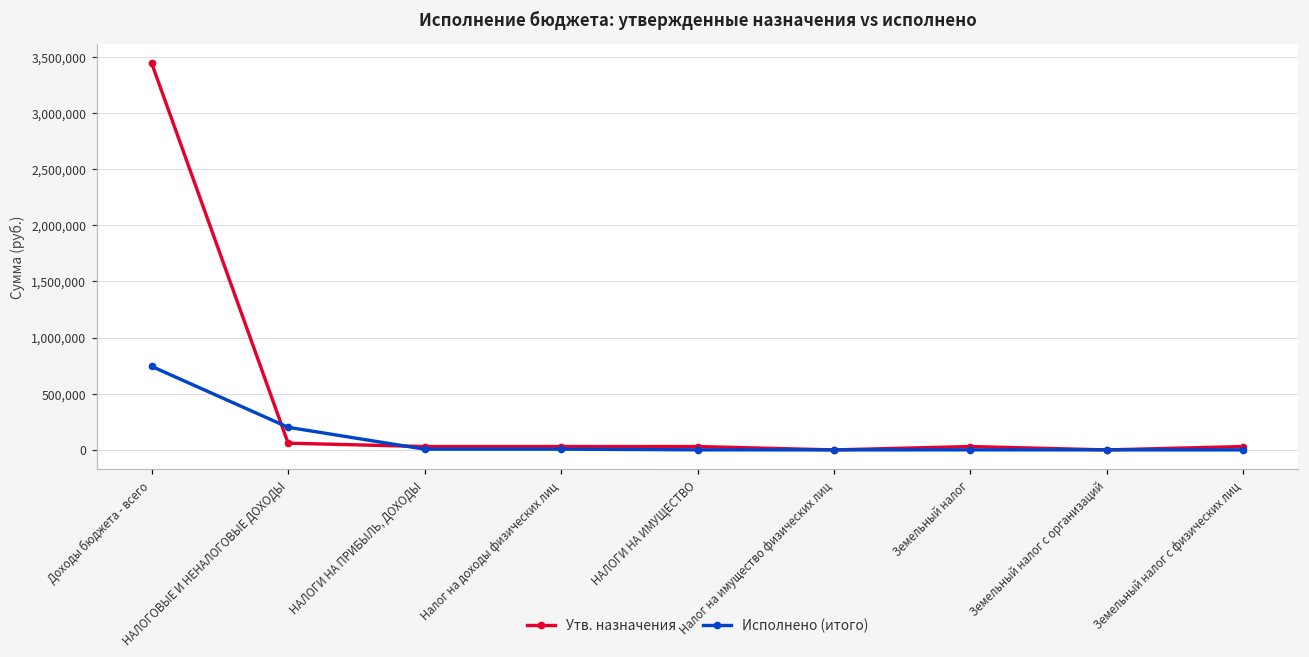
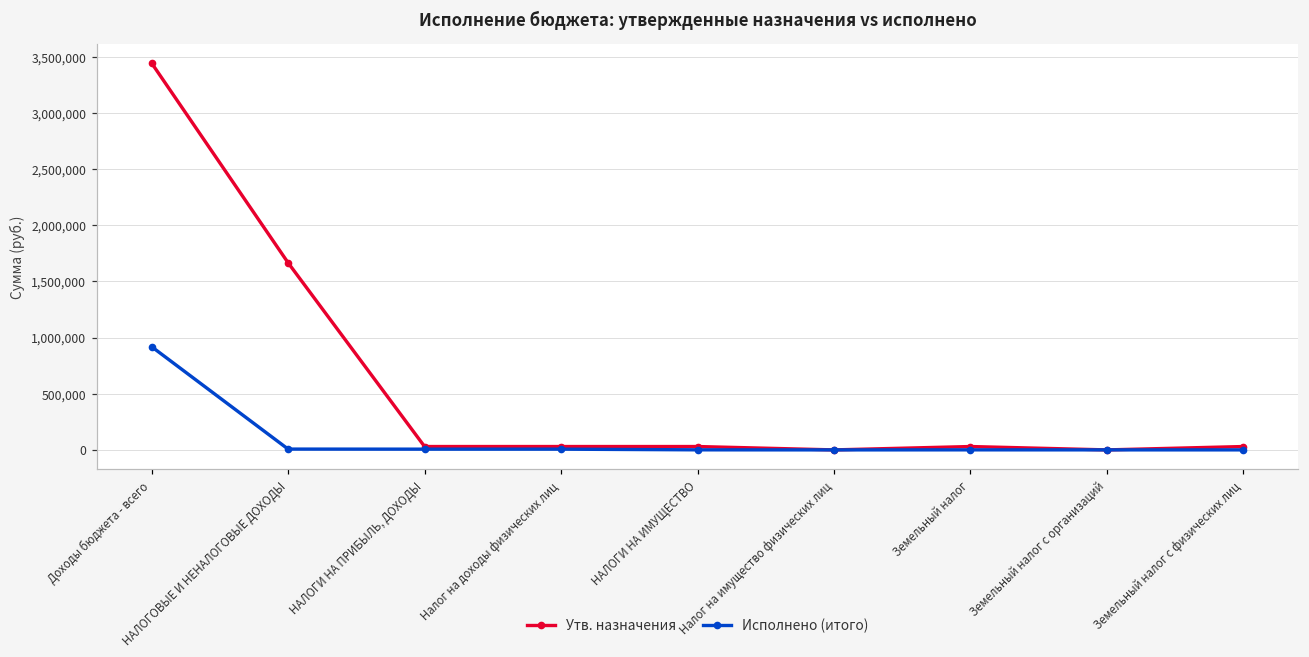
Исполнено (итого), Доходы бюджета - всего: 740,000 -> 920,000
Утв. назначения, НАЛОГОВЫЕ И НЕНАЛОГОВЫЕ ДОХОДЫ: 60,000 -> 1,670,000
Исполнено (итого), НАЛОГОВЫЕ И НЕНАЛОГОВЫЕ ДОХОДЫ: 200,000 -> 10,000
